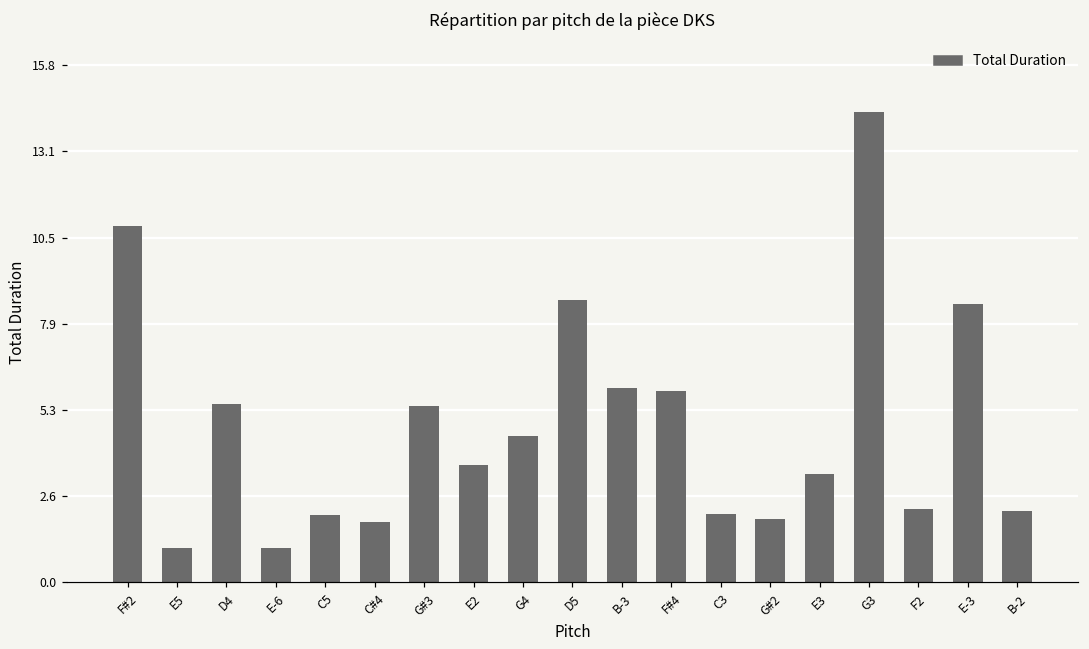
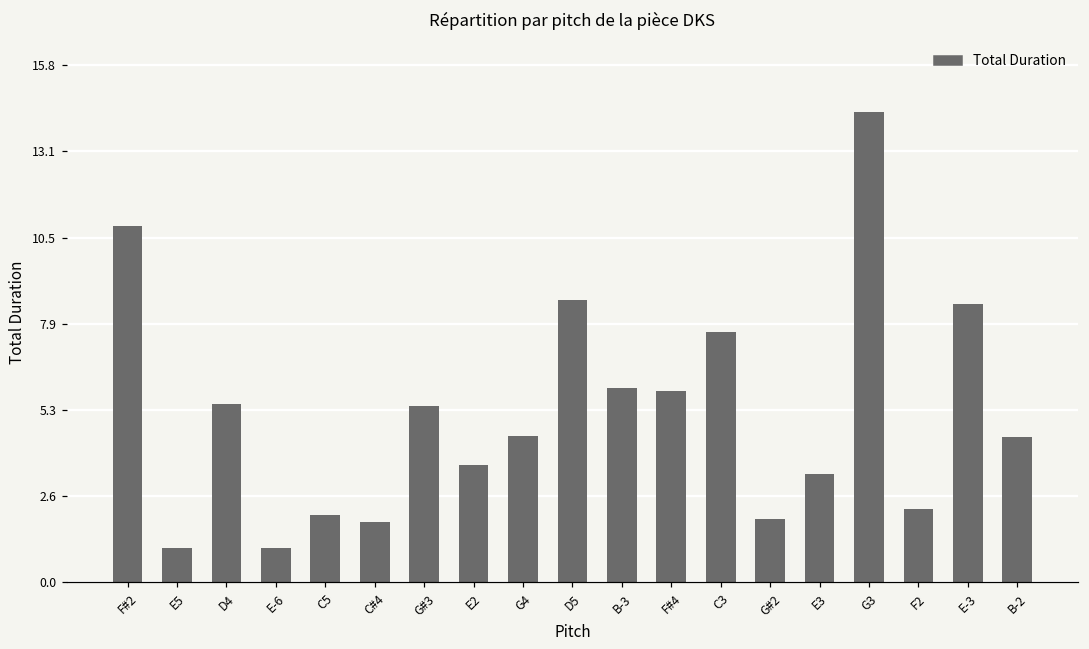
C3: 2.1 -> 7.6
B-2: 2.2 -> 4.4
